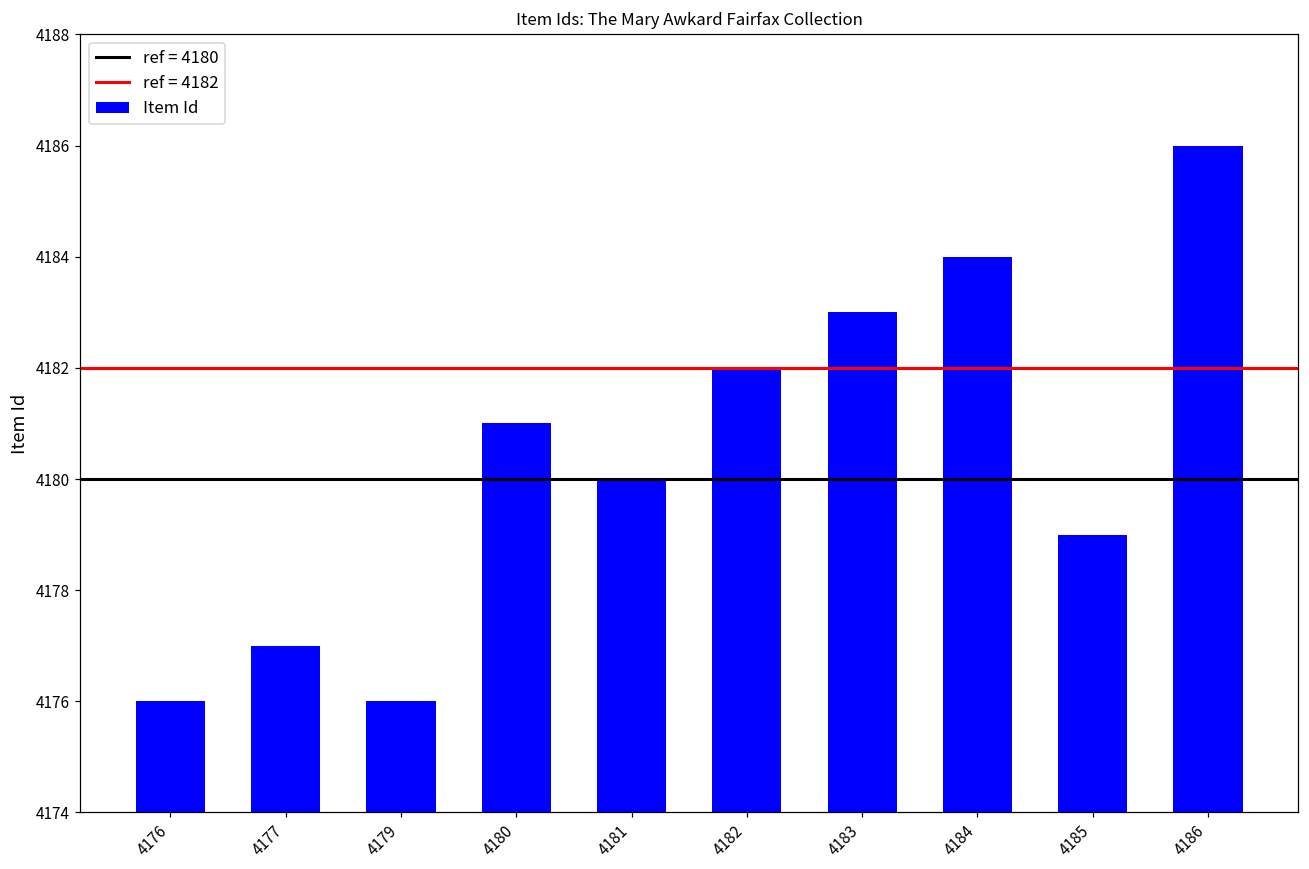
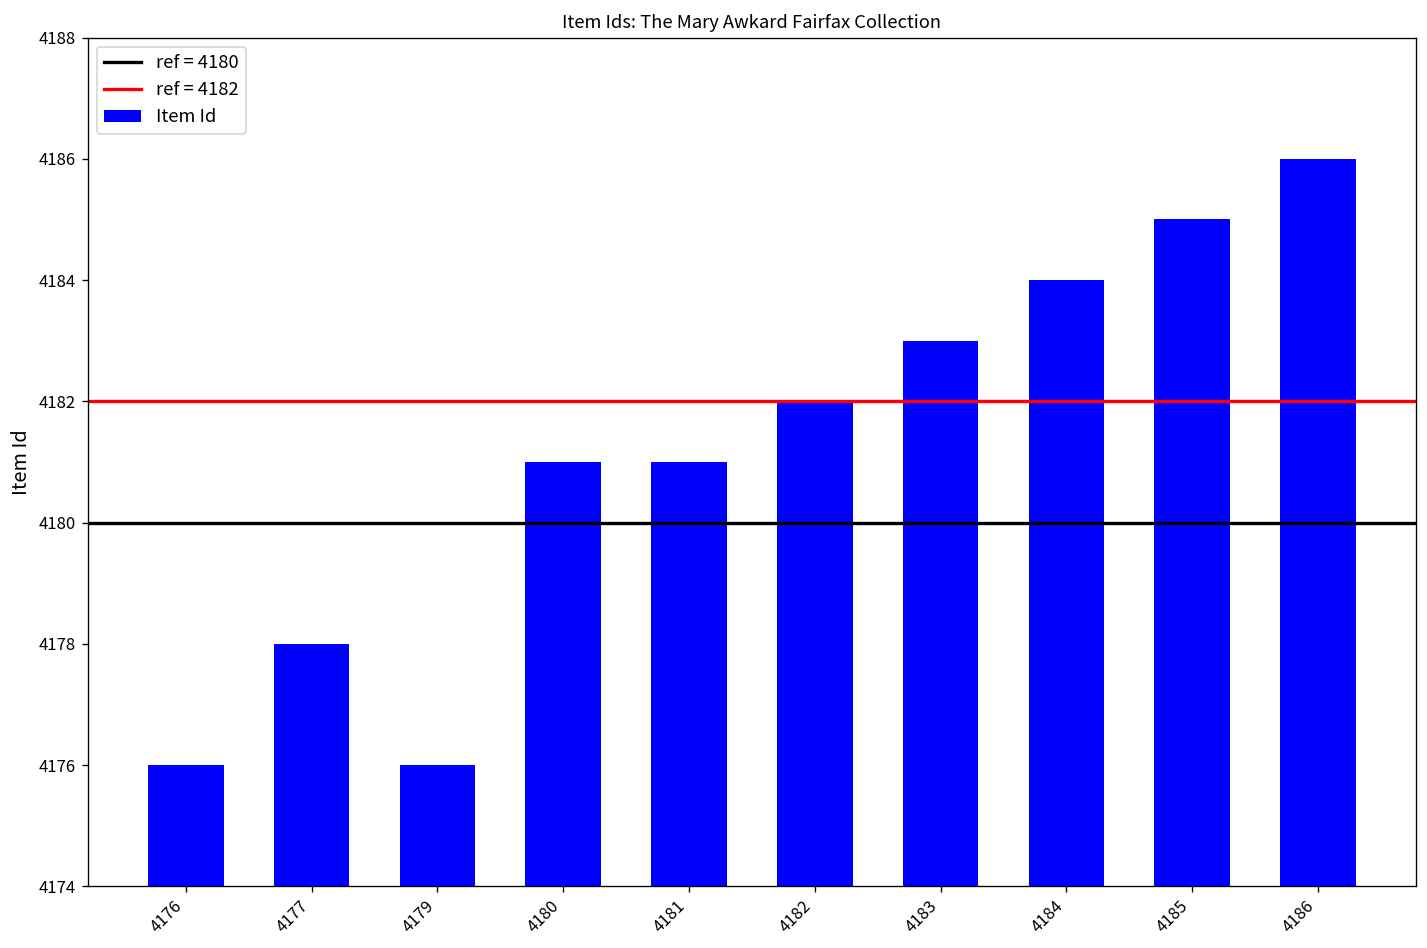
4177: 4177 -> 4178
4181: 4180 -> 4181
4185: 4179 -> 4185
